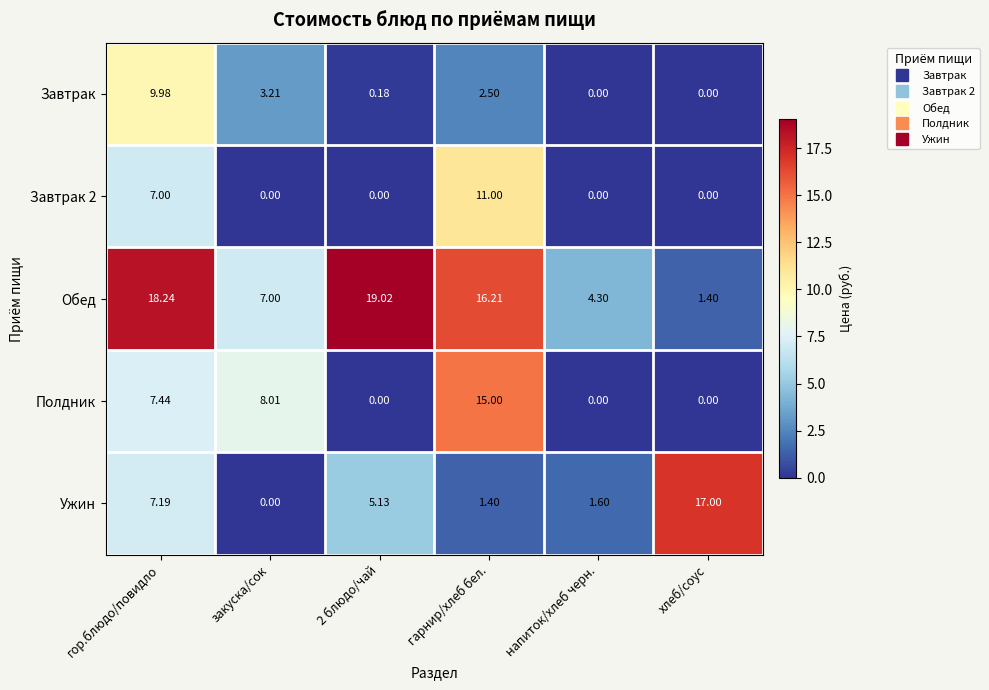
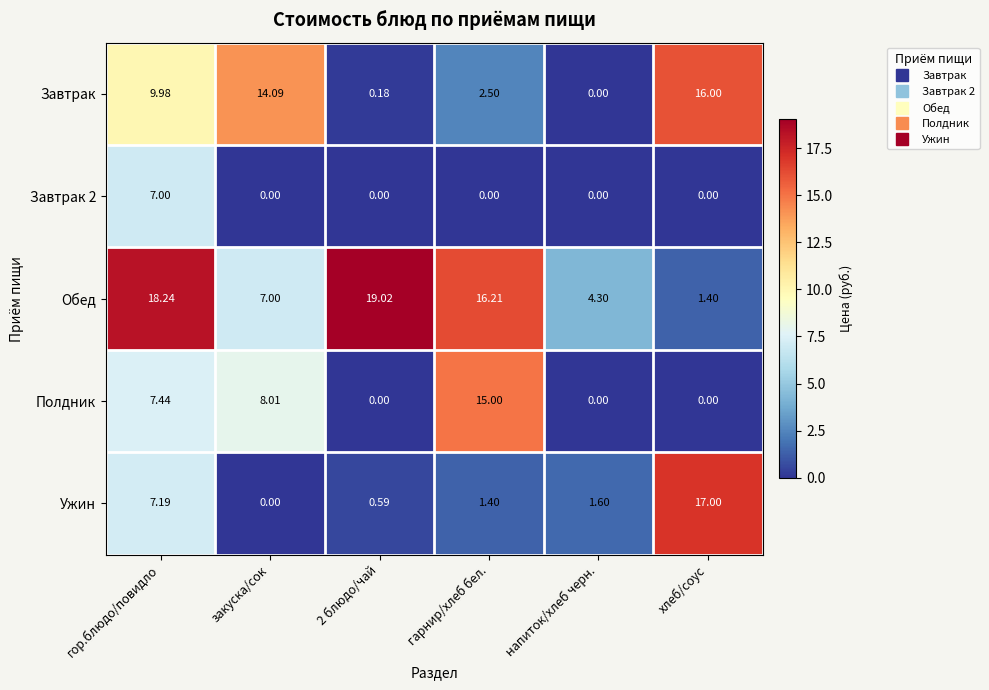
Завтрак, закуска/сок: 3.21 -> 14.09
Завтрак, хлеб/соус: 0.00 -> 16.00
Завтрак 2, гарнир/хлеб бел.: 11.00 -> 0.00
Ужин, 2 блюдо/чай: 5.13 -> 0.59
